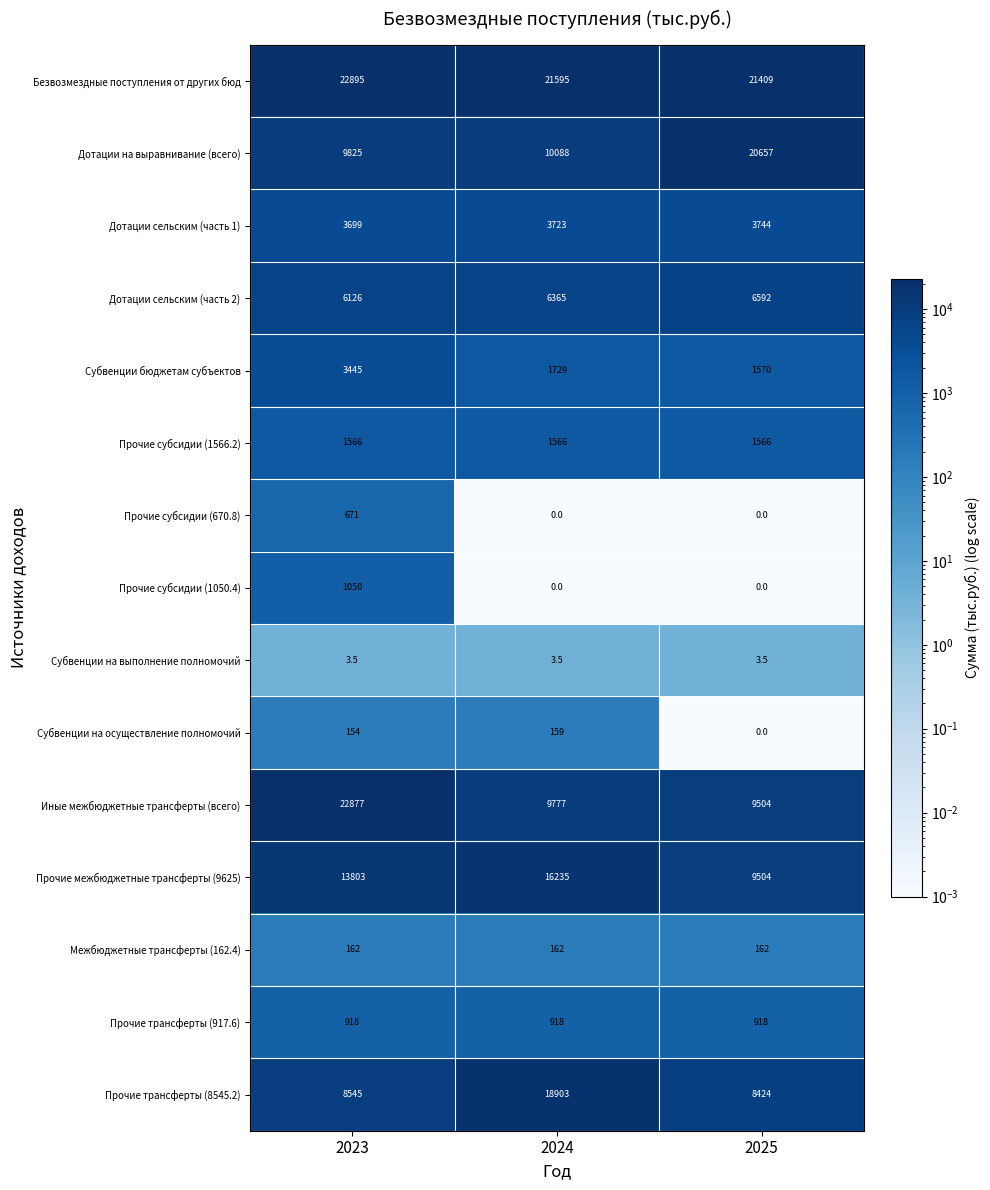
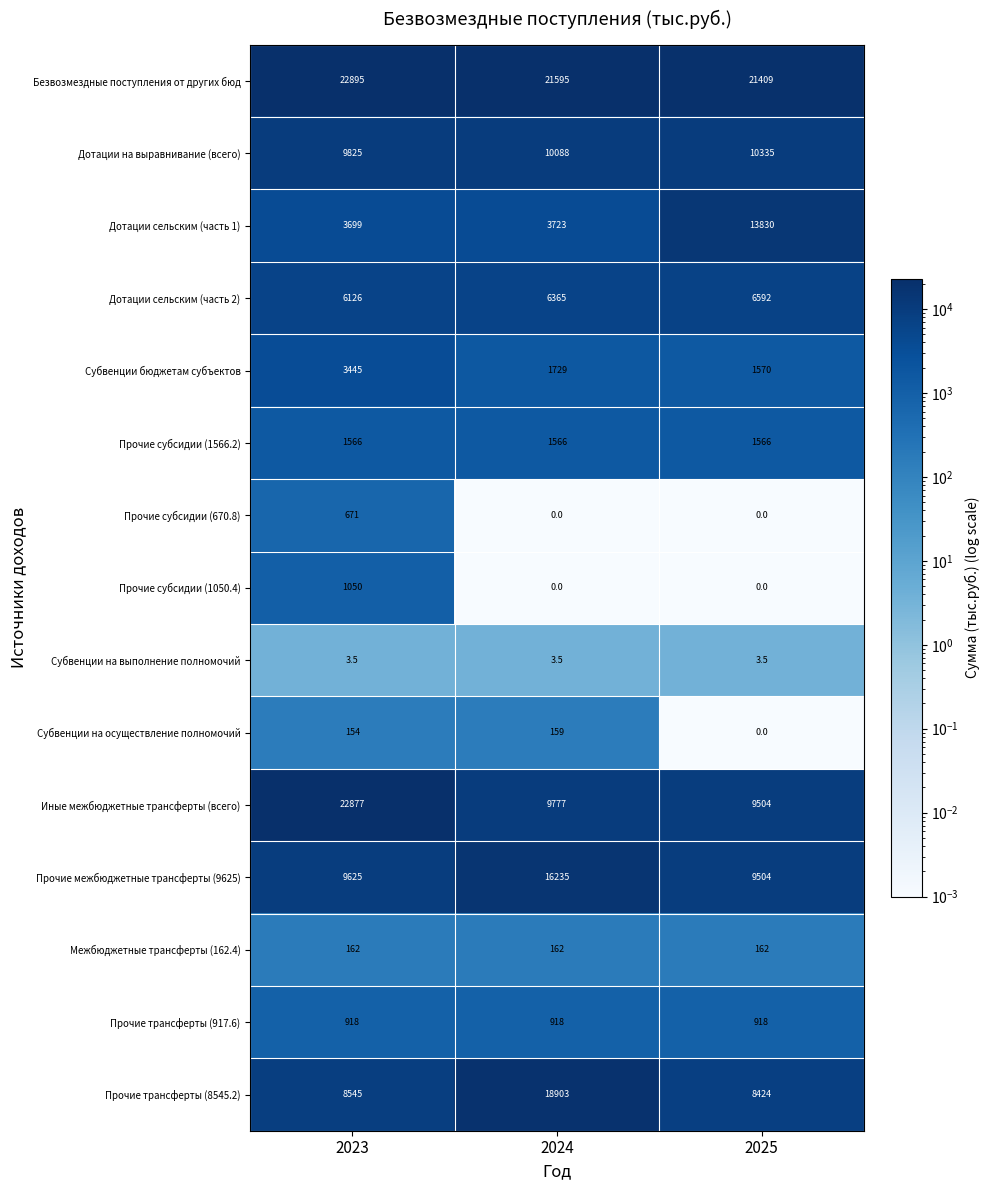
Дотации на выравнивание (всего), 2025: 20657 -> 10335
Дотации сельским (часть 1), 2025: 3744 -> 13830
Прочие межбюджетные трансферты (9625), 2023: 13803 -> 9625
